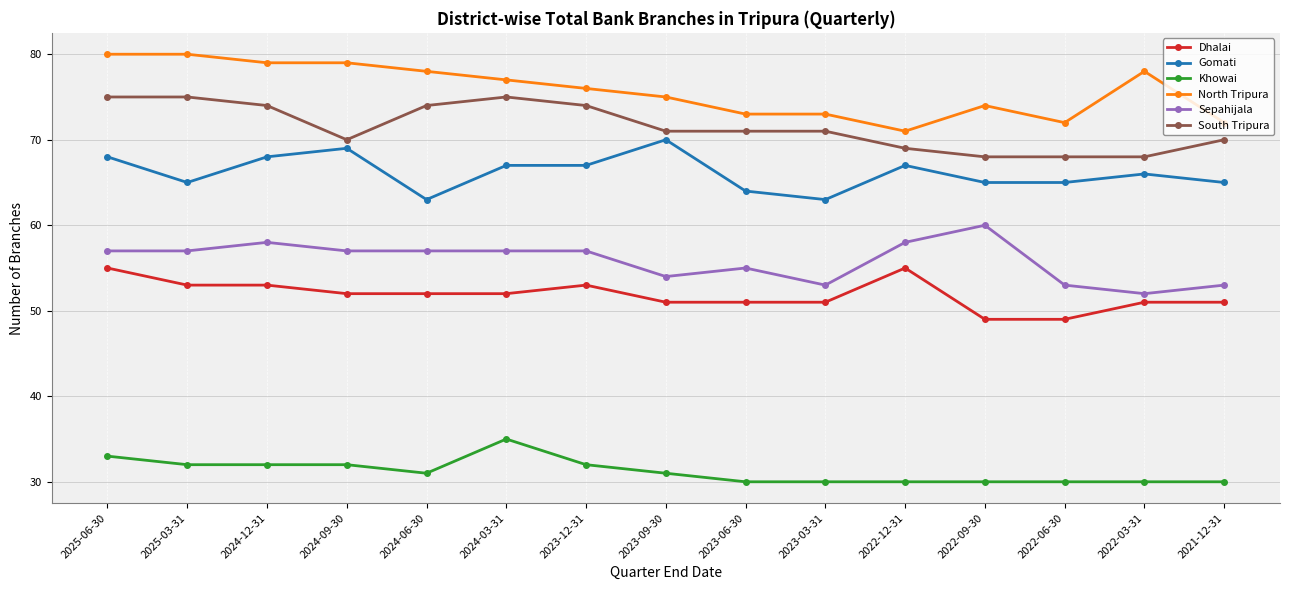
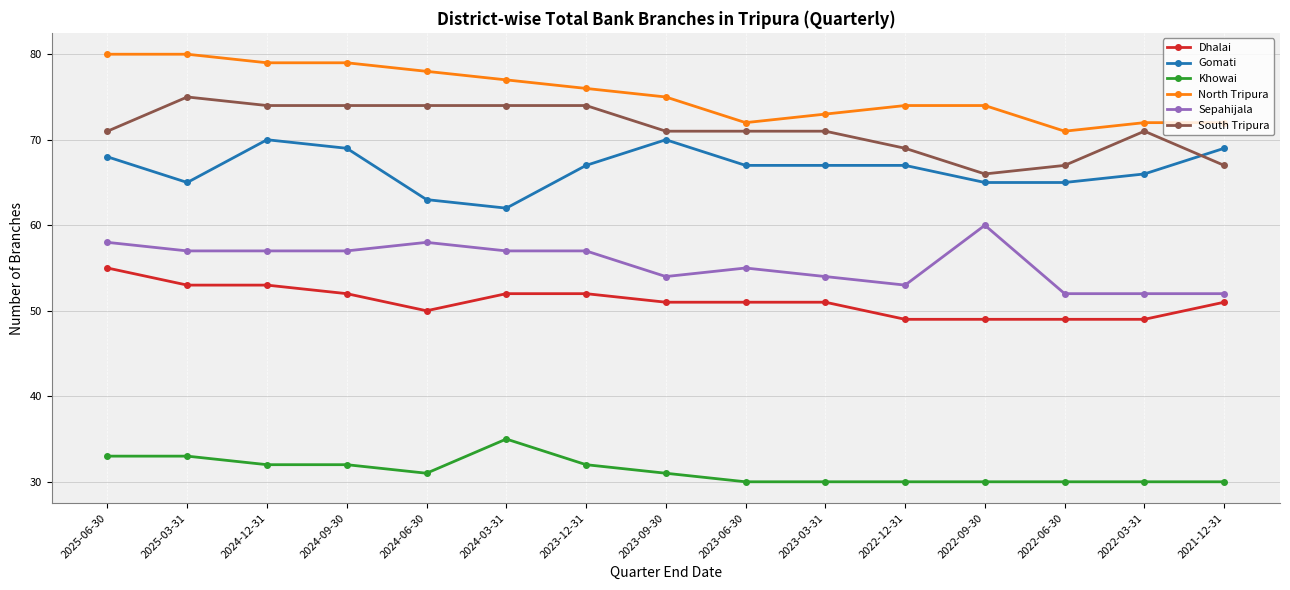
Sepahijala, 2025-06-30: 57 -> 58
South Tripura, 2025-06-30: 75 -> 71
Khowai, 2025-03-31: 32 -> 33
Gomati, 2024-12-31: 68 -> 70
Sepahijala, 2024-12-31: 58 -> 57
South Tripura, 2024-09-30: 70 -> 74
Dhalai, 2024-06-30: 52 -> 50
Sepahijala, 2024-06-30: 57 -> 58
Gomati, 2024-03-31: 67 -> 62
South Tripura, 2024-03-31: 75 -> 74
Dhalai, 2023-12-31: 53 -> 52
Gomati, 2023-06-30: 64 -> 67
North Tripura, 2023-06-30: 73 -> 72
Gomati, 2023-03-31: 63 -> 67
Sepahijala, 2023-03-31: 53 -> 54
Dhalai, 2022-12-31: 55 -> 49
North Tripura, 2022-12-31: 71 -> 74
Sepahijala, 2022-12-31: 58 -> 53
South Tripura, 2022-09-30: 68 -> 66
North Tripura, 2022-06-30: 72 -> 71
Sepahijala, 2022-06-30: 53 -> 52
South Tripura, 2022-06-30: 68 -> 67
Dhalai, 2022-03-31: 51 -> 49
North Tripura, 2022-03-31: 78 -> 72
South Tripura, 2022-03-31: 68 -> 71
Gomati, 2021-12-31: 65 -> 69
Sepahijala, 2021-12-31: 53 -> 52
South Tripura, 2021-12-31: 70 -> 67
